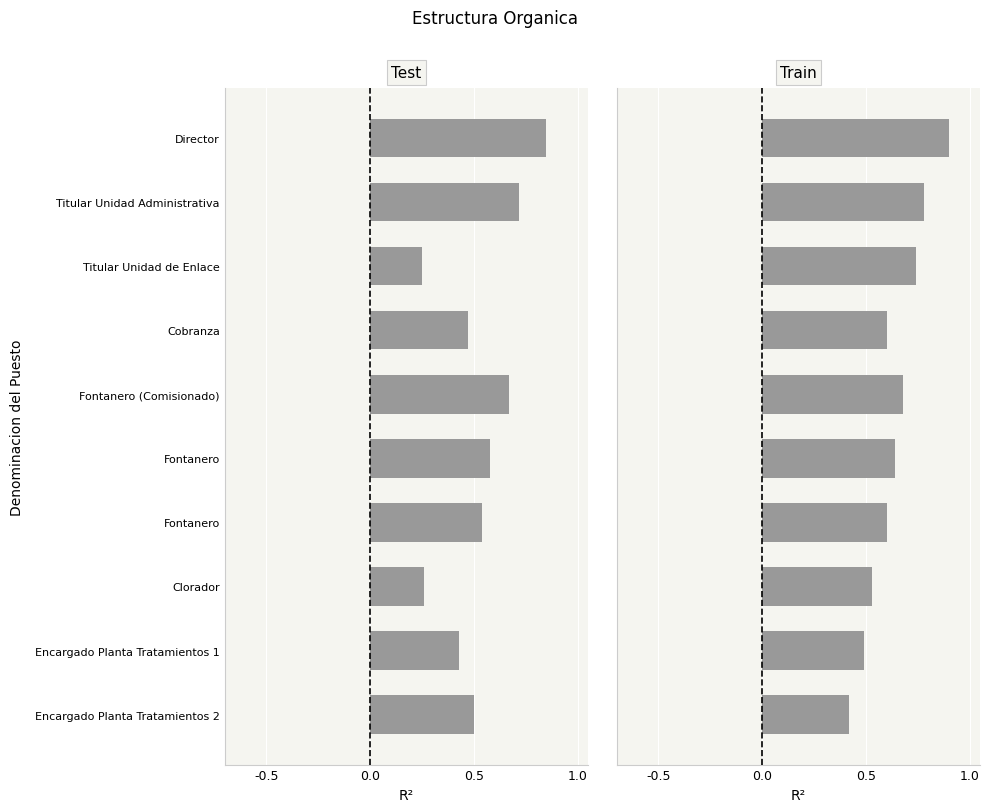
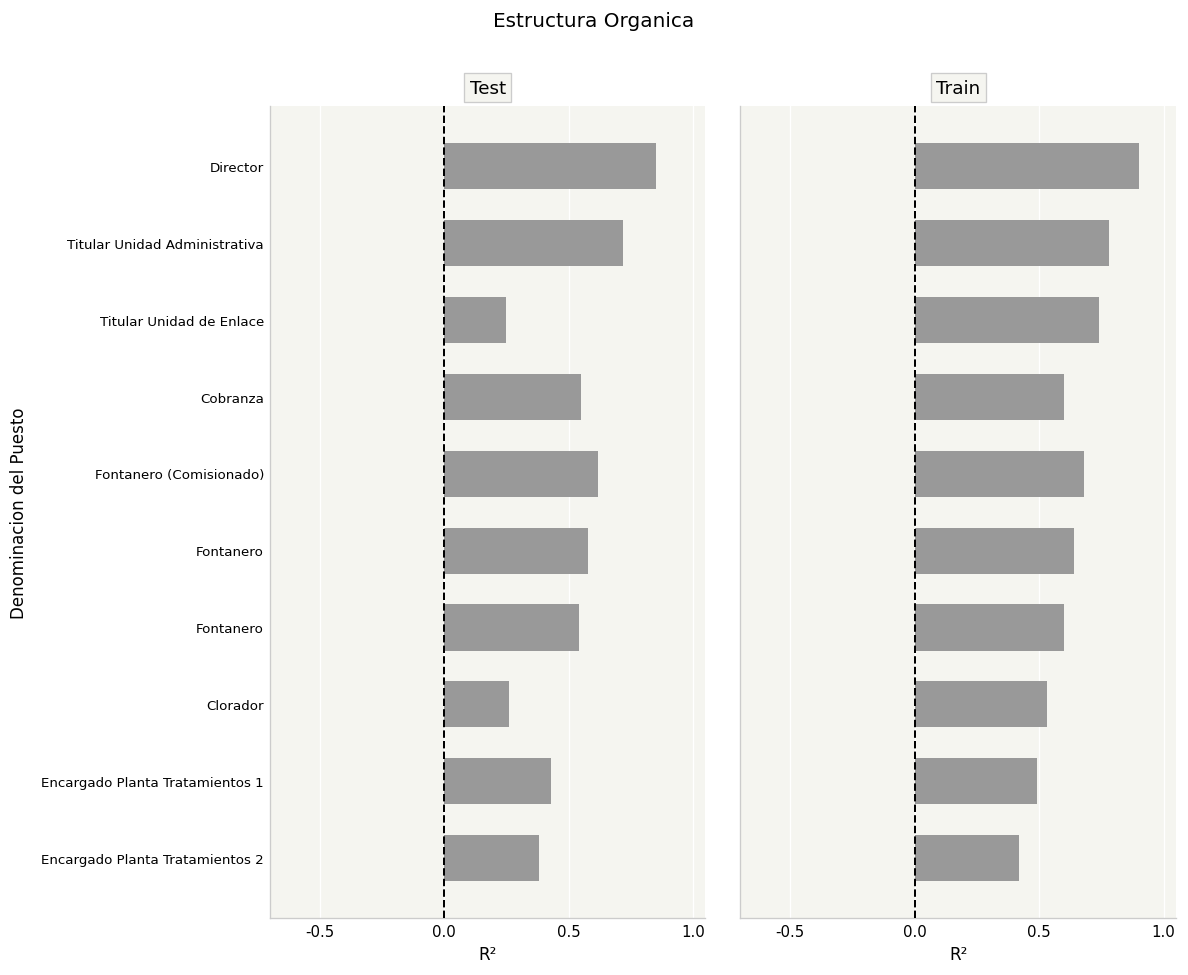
Test, Cobranza: 0.47 -> 0.55
Test, Fontanero (Comisionado): 0.67 -> 0.62
Test, Encargado Planta Tratamientos 2: 0.50 -> 0.38
